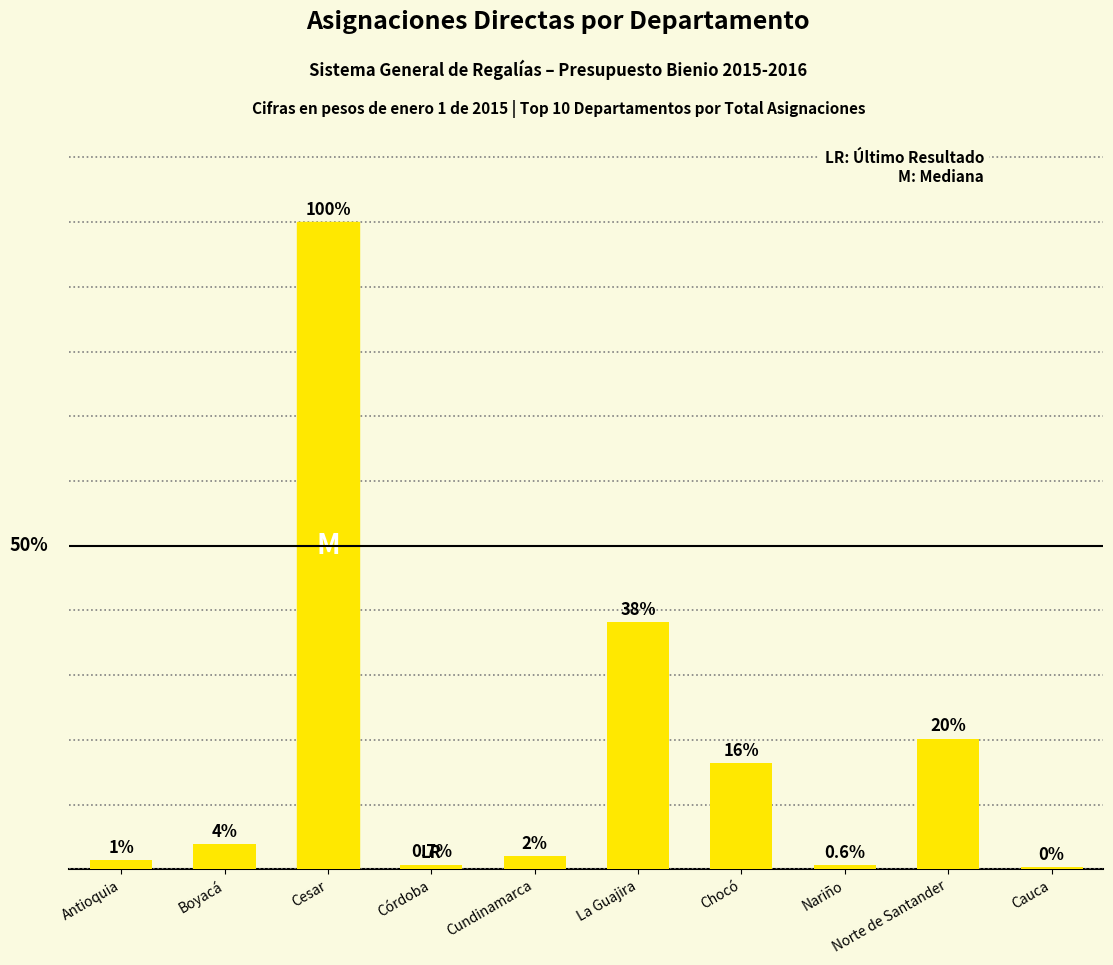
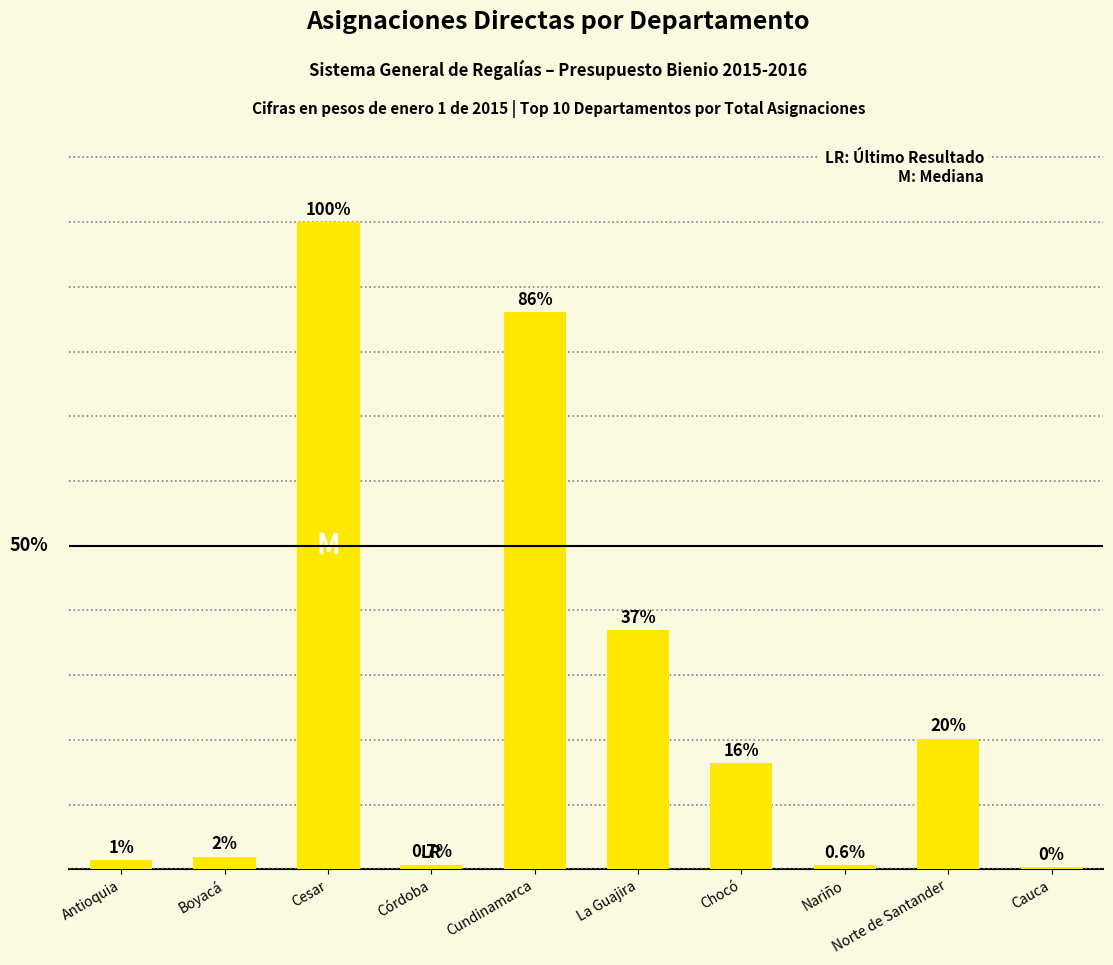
Boyacá: 4% -> 2%
Cundinamarca: 2% -> 86%
La Guajira: 38% -> 37%
